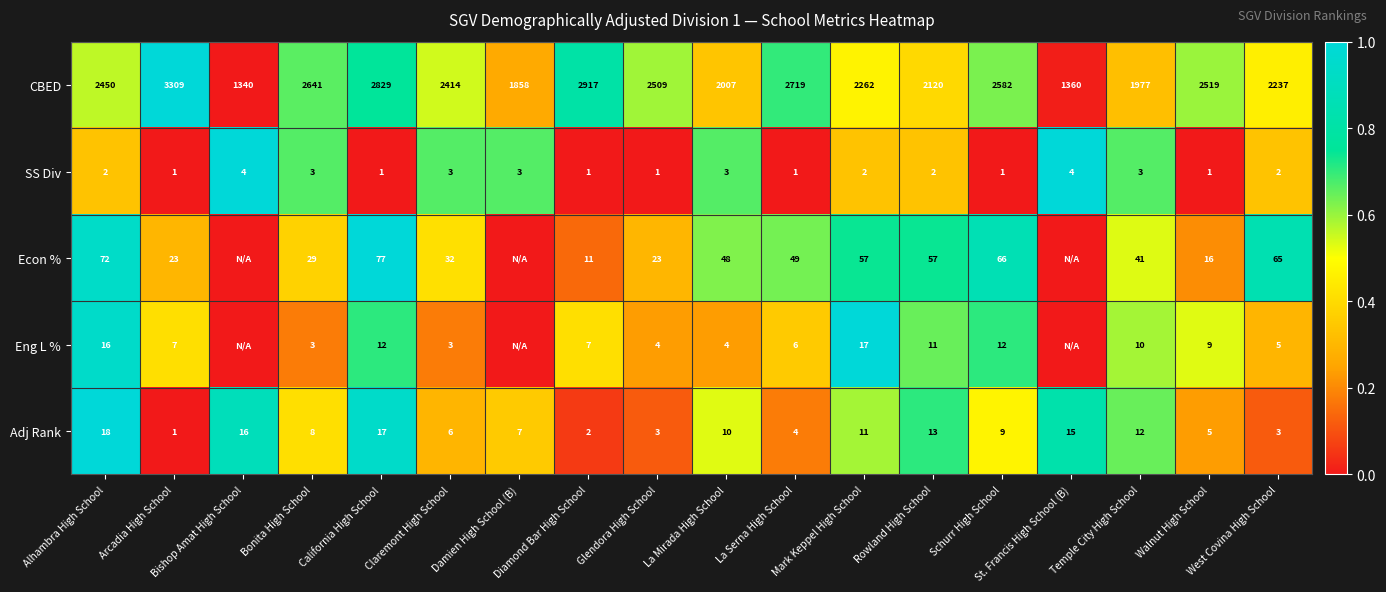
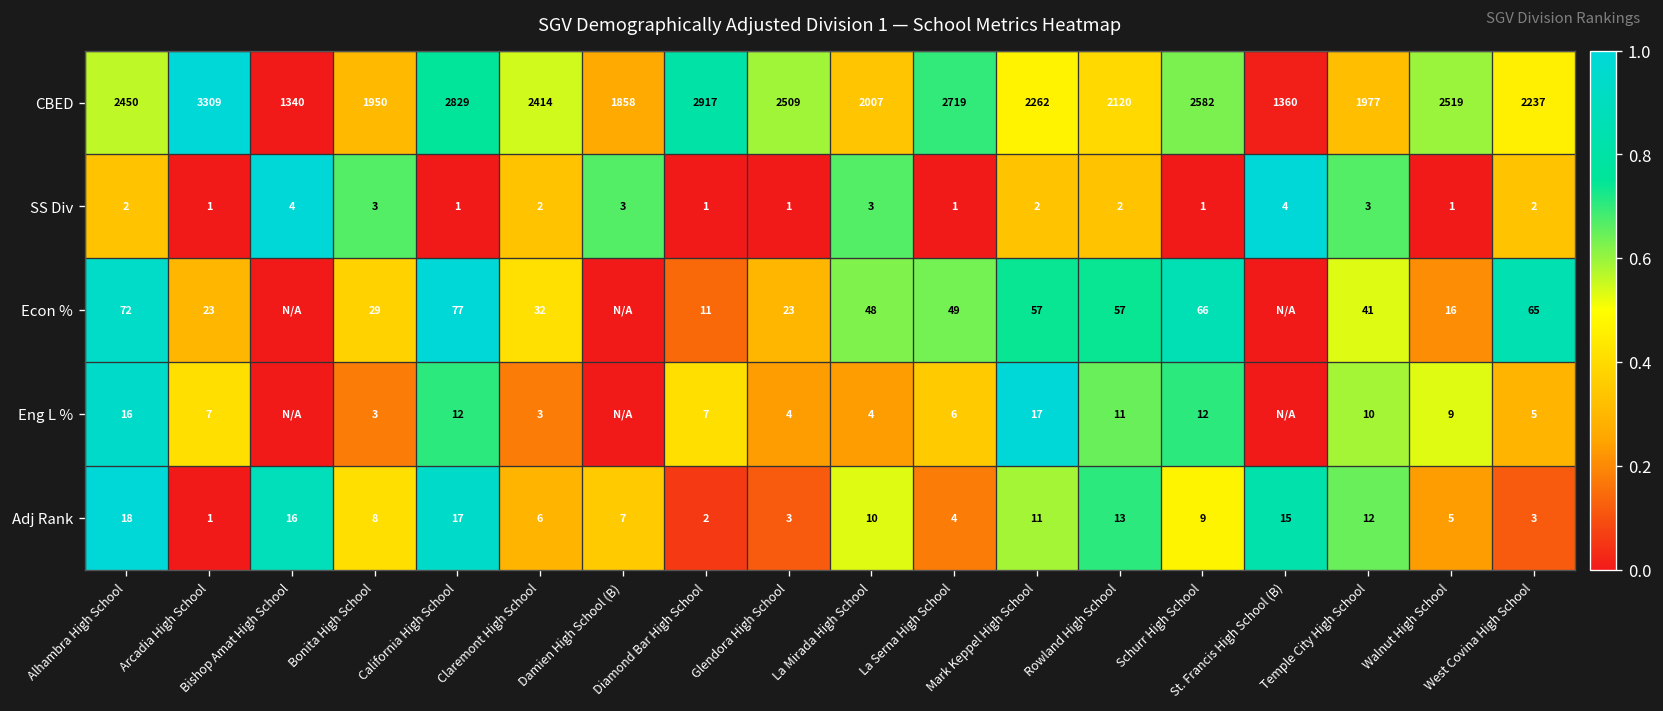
CBED, Bonita High School: 2641 -> 1950
SS Div, Claremont High School: 3 -> 2
